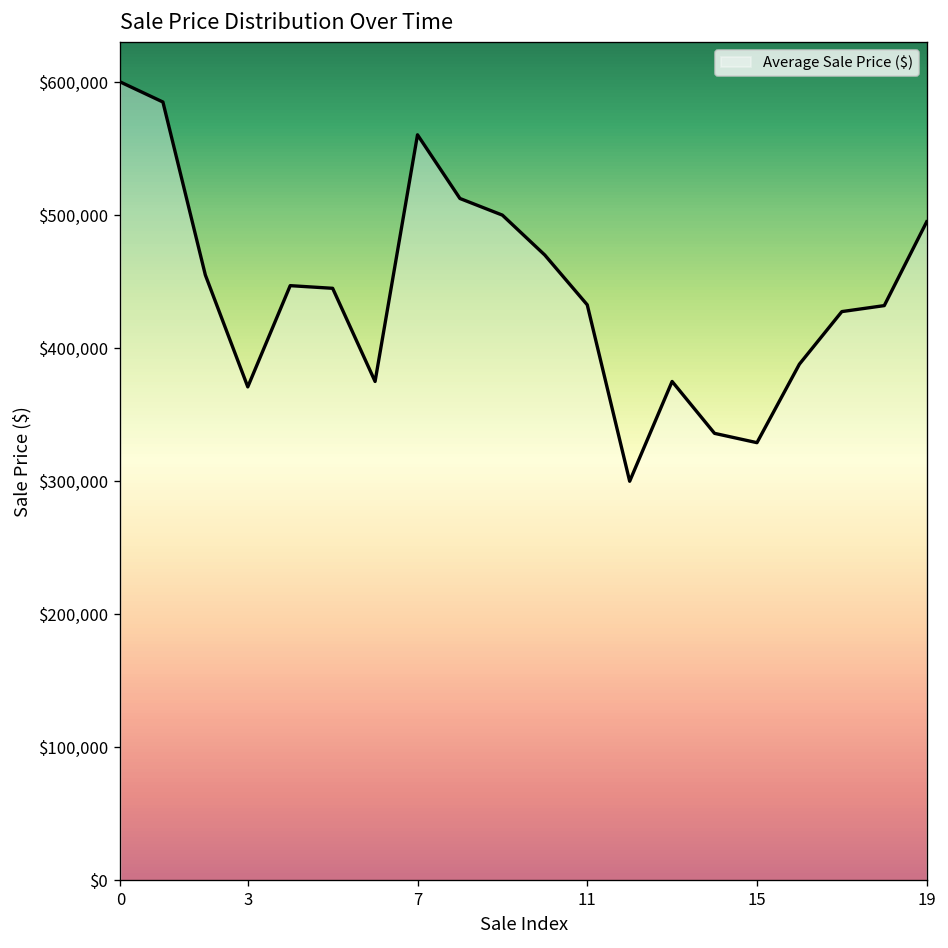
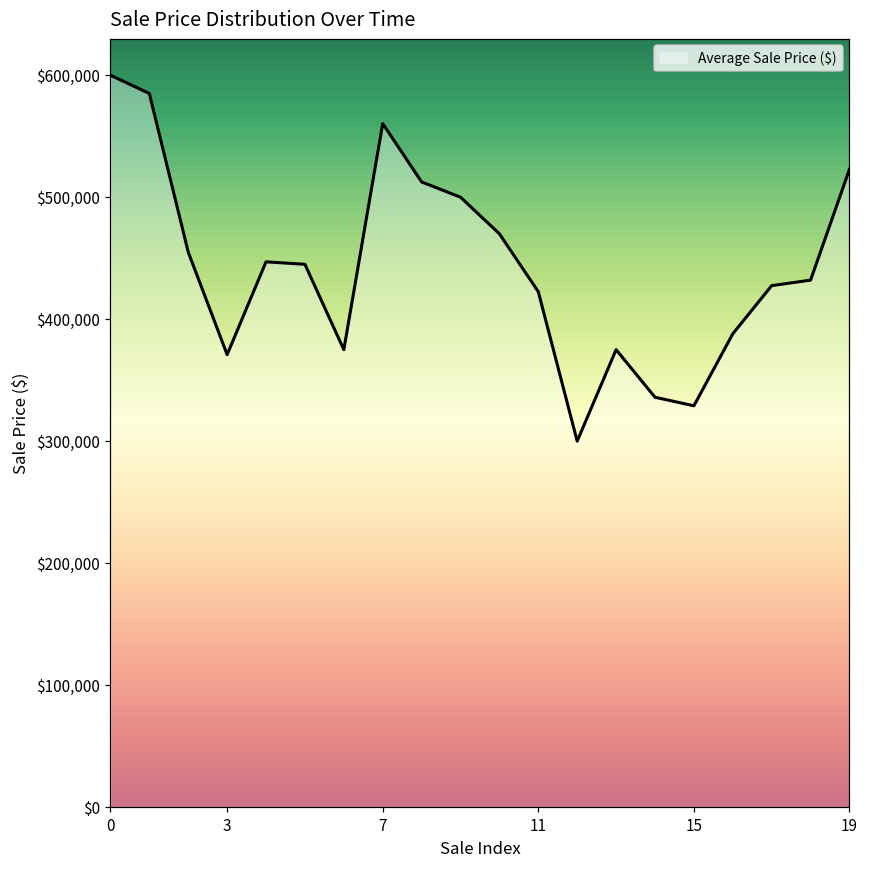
11: $433,000 -> $423,000
19: $495,000 -> $523,000
